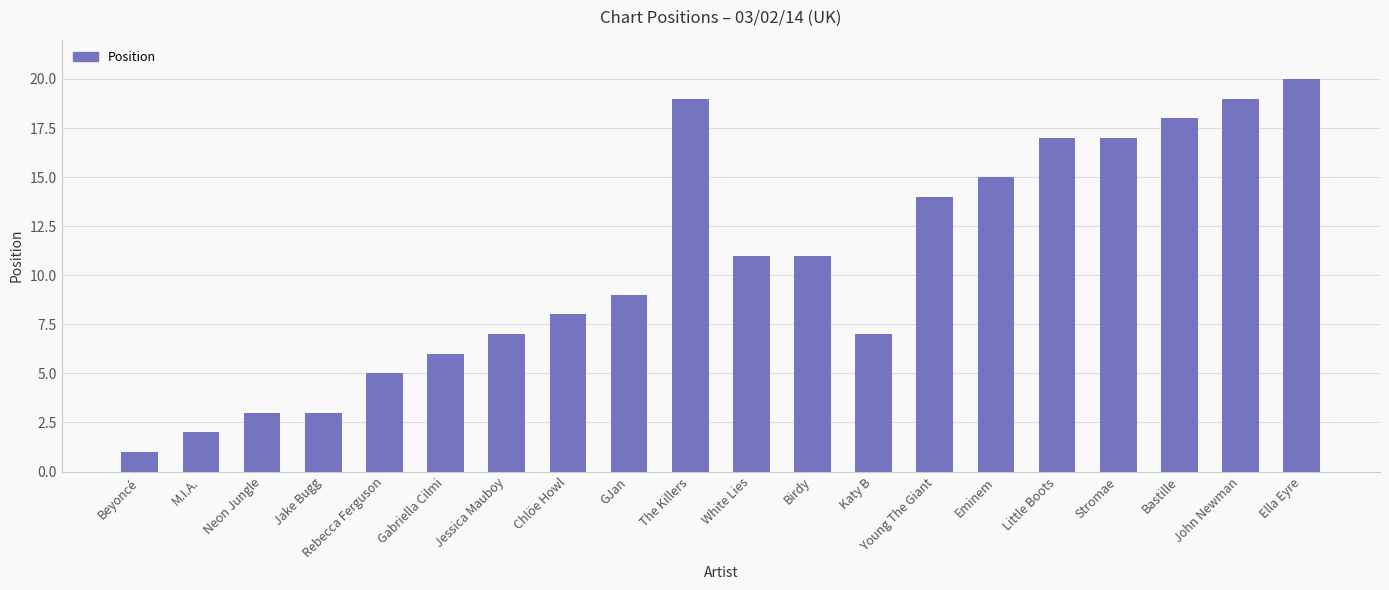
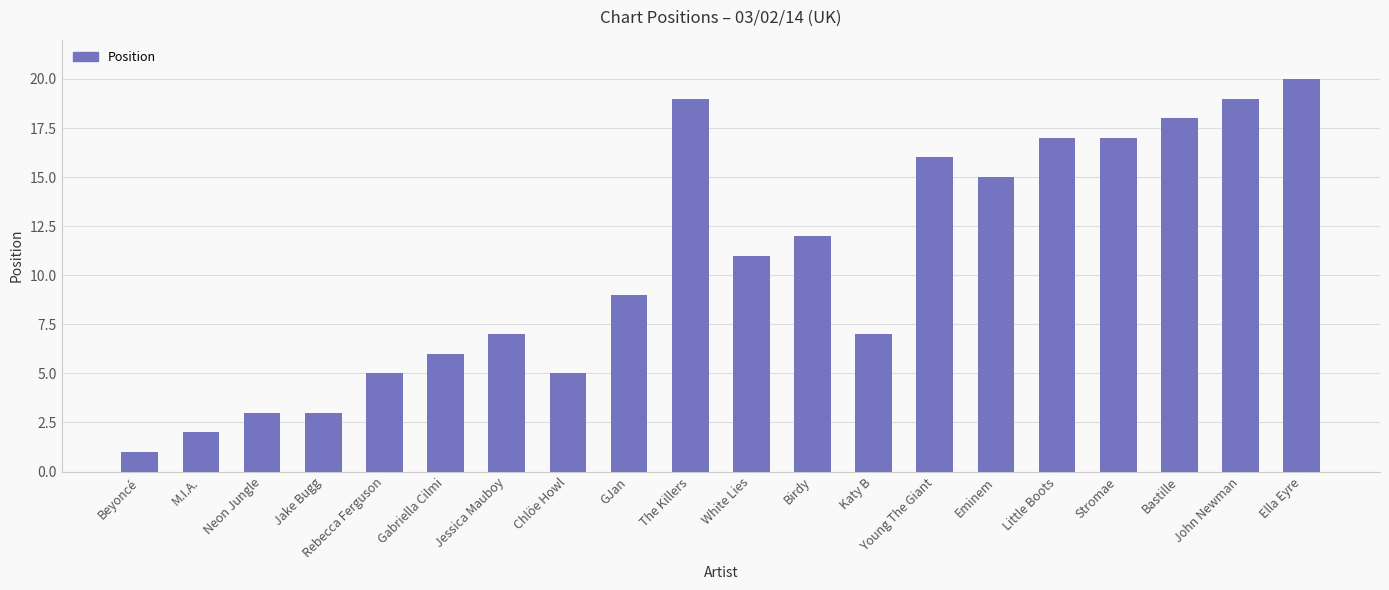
Chlöe Howl: 8 -> 5
Birdy: 11 -> 12
Young The Giant: 14 -> 16
